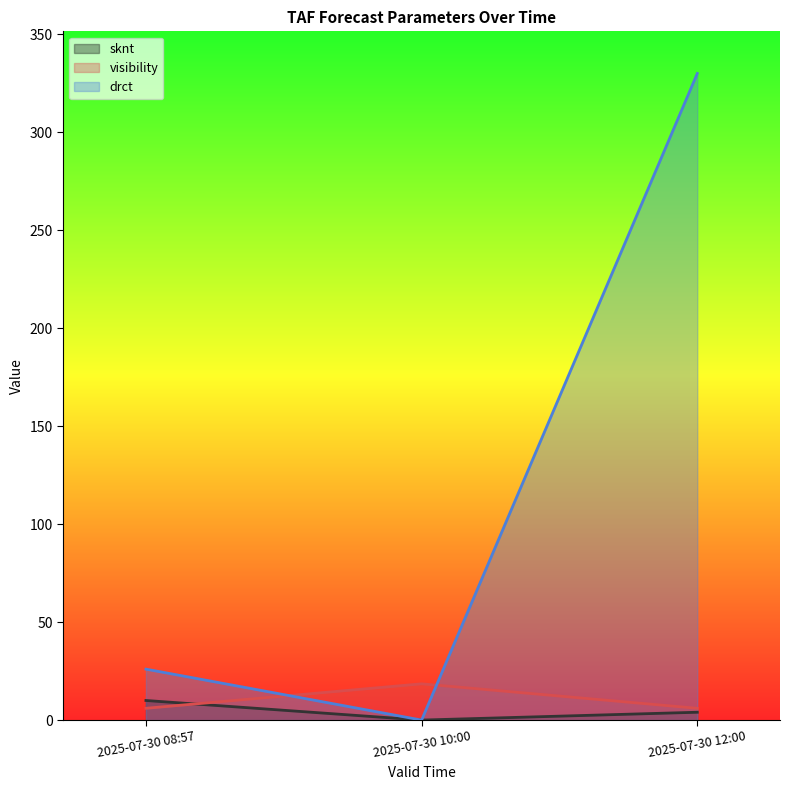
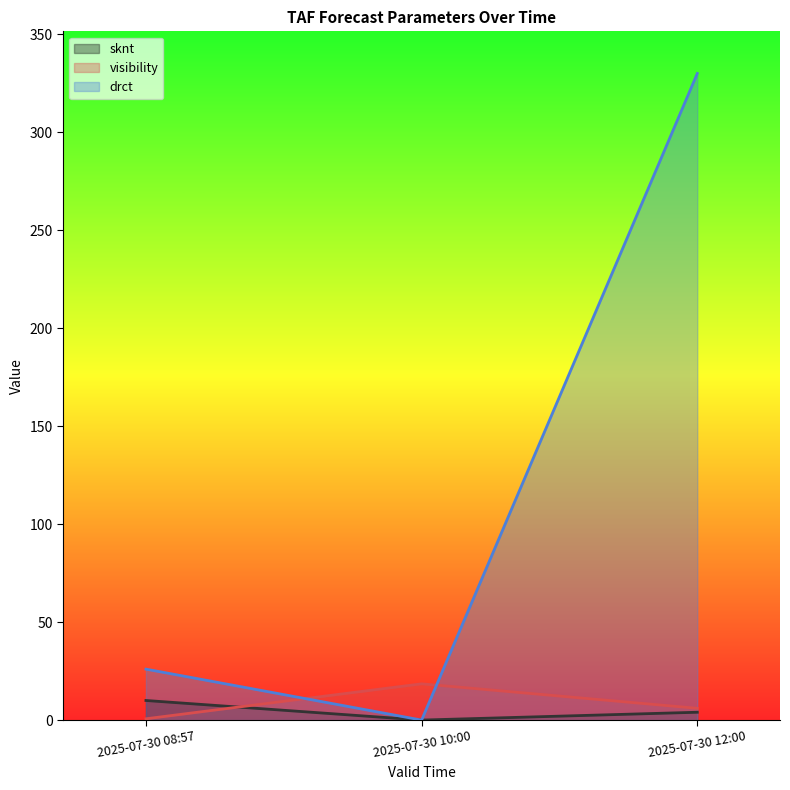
visibility, 2025-07-30 08:57: 6 -> 1
